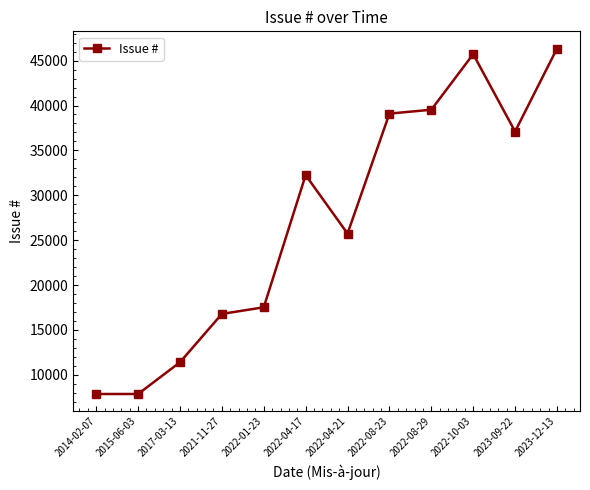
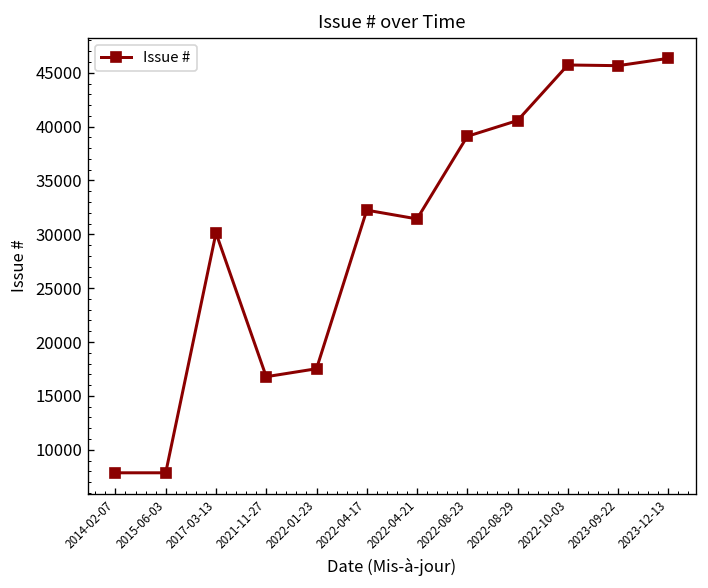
2017-03-13: 11000 -> 30000
2022-04-21: 26000 -> 31000
2022-08-29: 40000 -> 41000
2023-09-22: 37000 -> 46000
